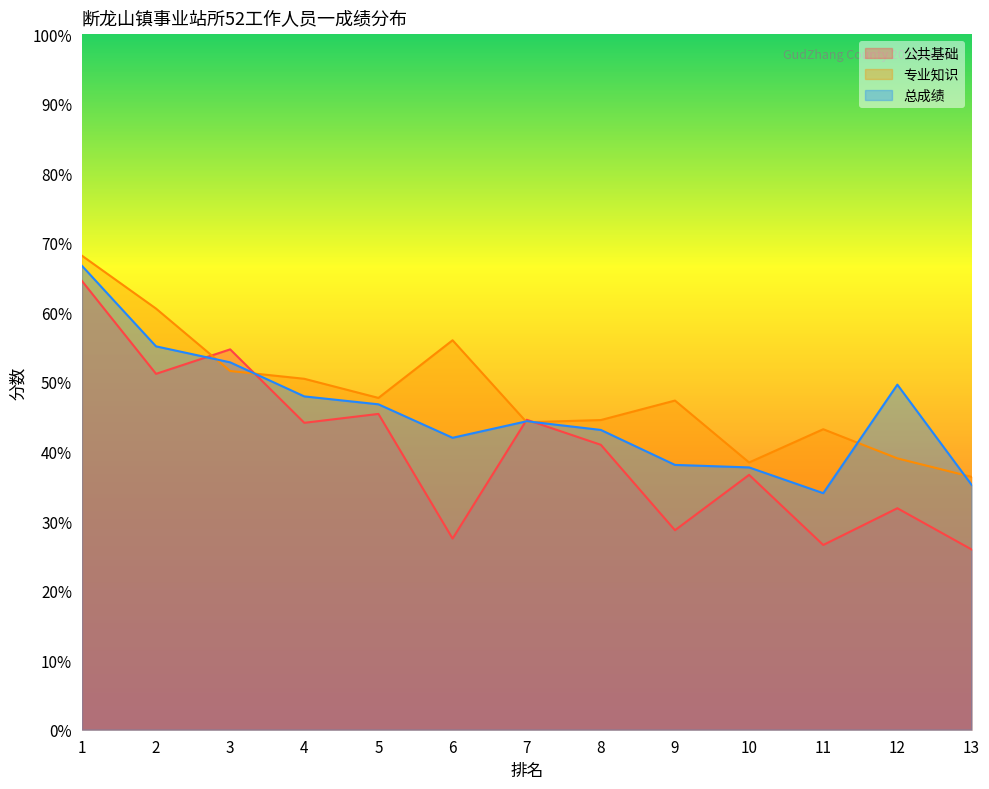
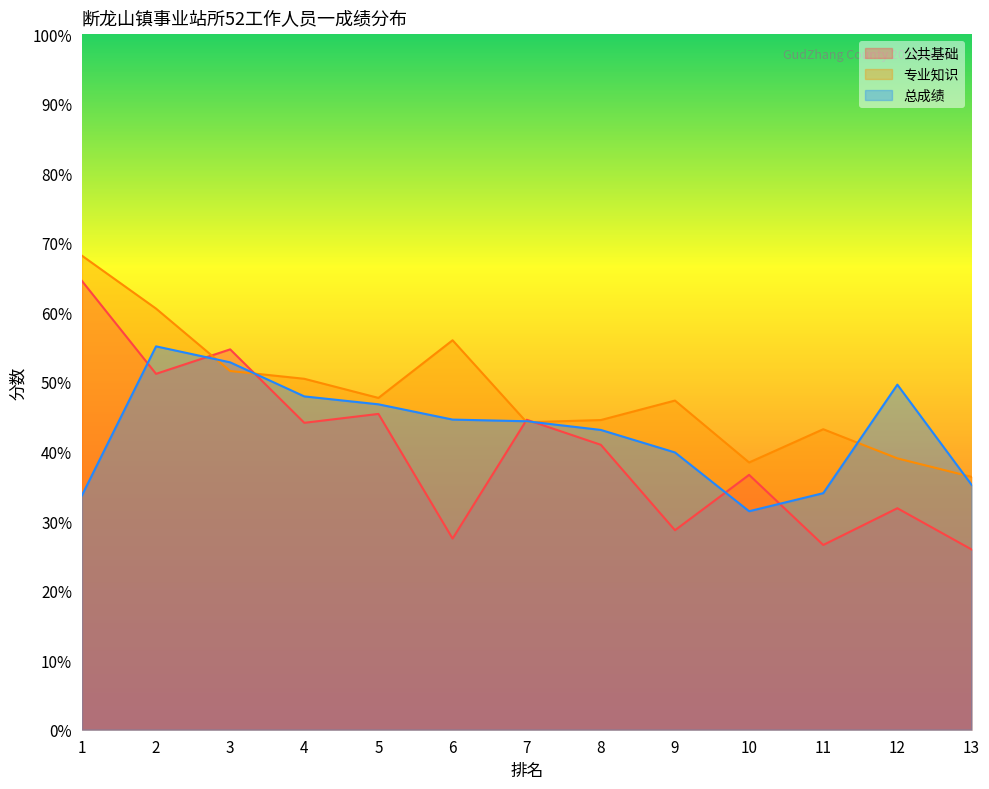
总成绩, 1: 67% -> 34%
总成绩, 6: 42% -> 45%
总成绩, 9: 38% -> 40%
总成绩, 10: 38% -> 31%
